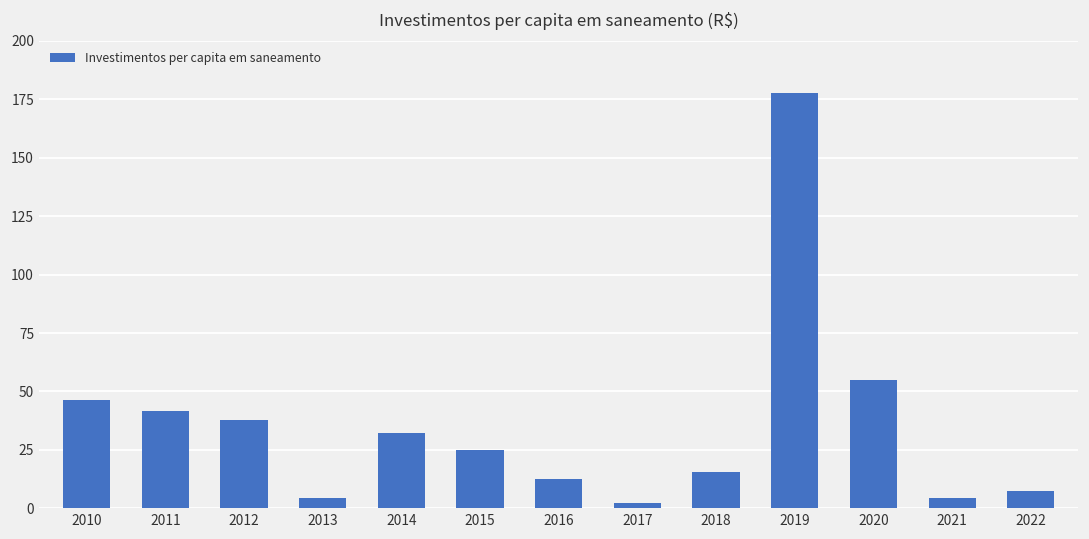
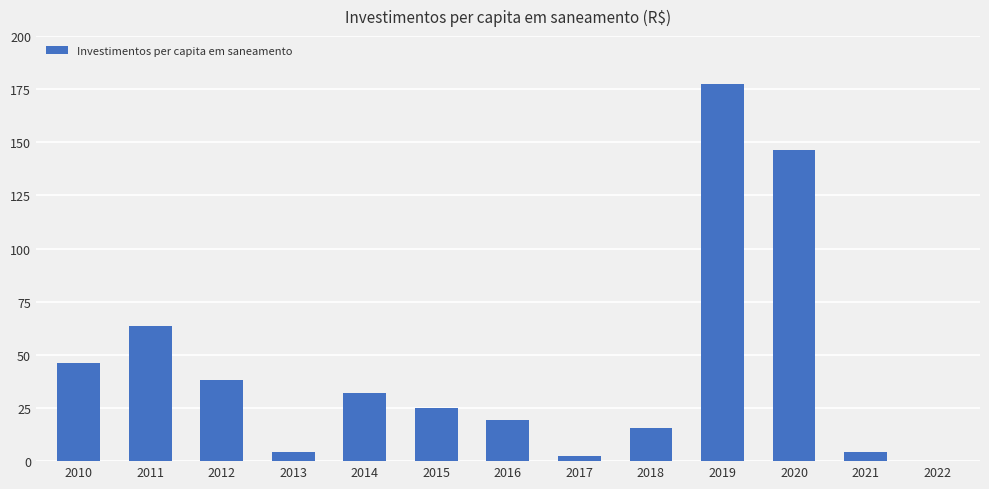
2011: 42 -> 63
2016: 13 -> 19
2020: 55 -> 147
2022: 8 -> 0
